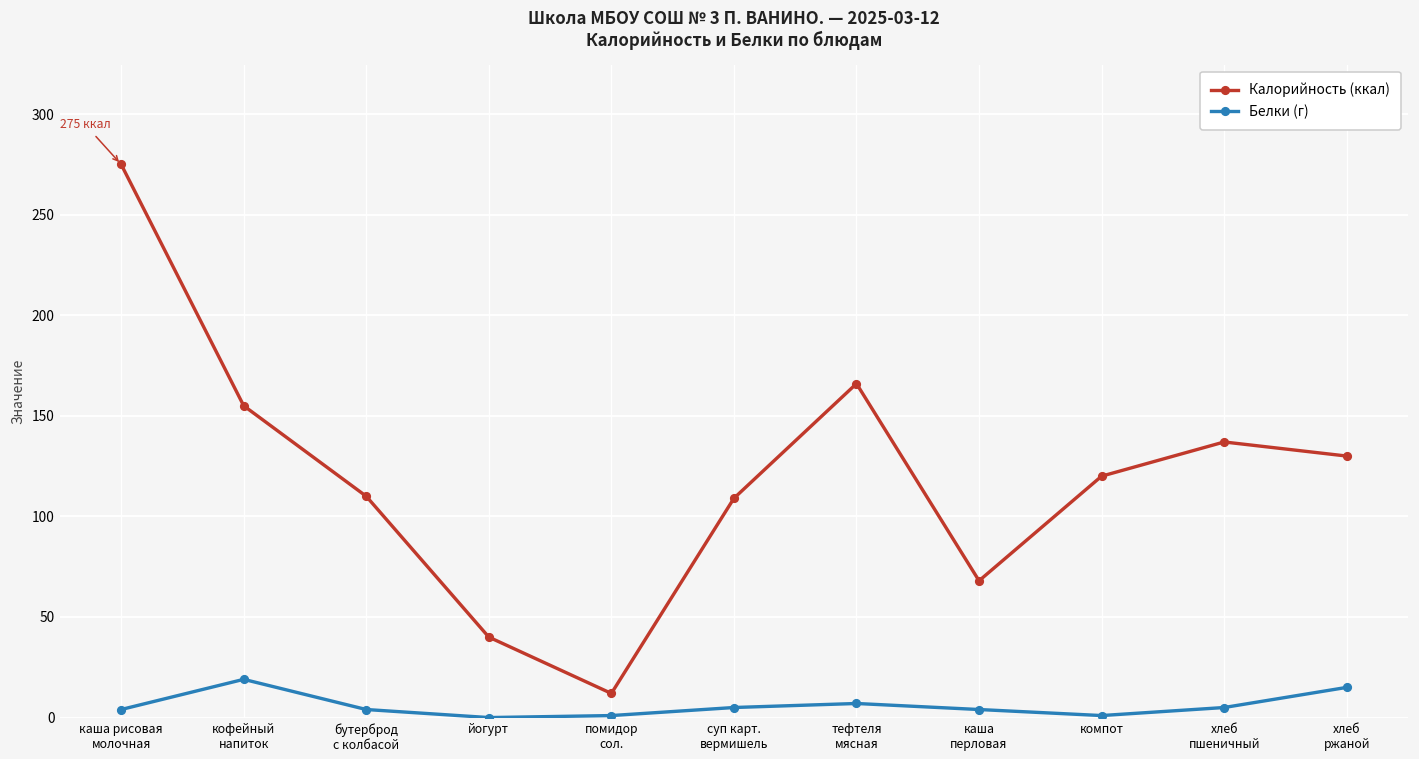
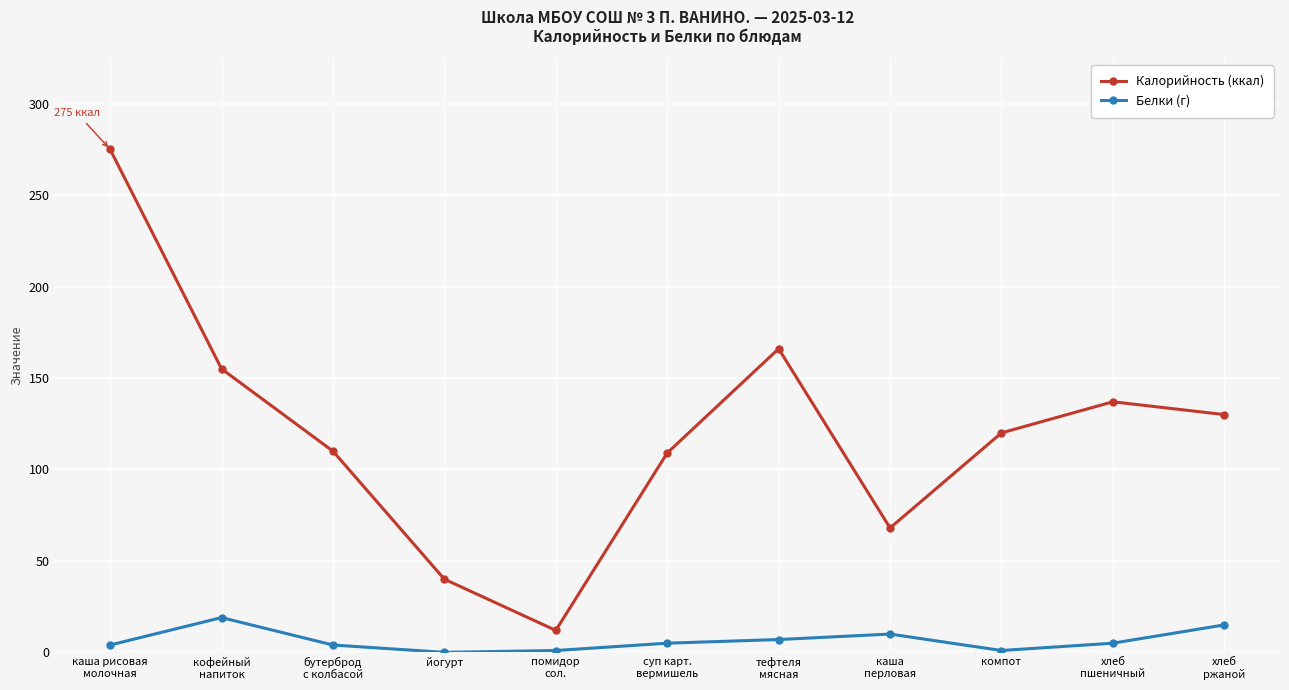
Белки (г), каша перловая: 4 -> 10
